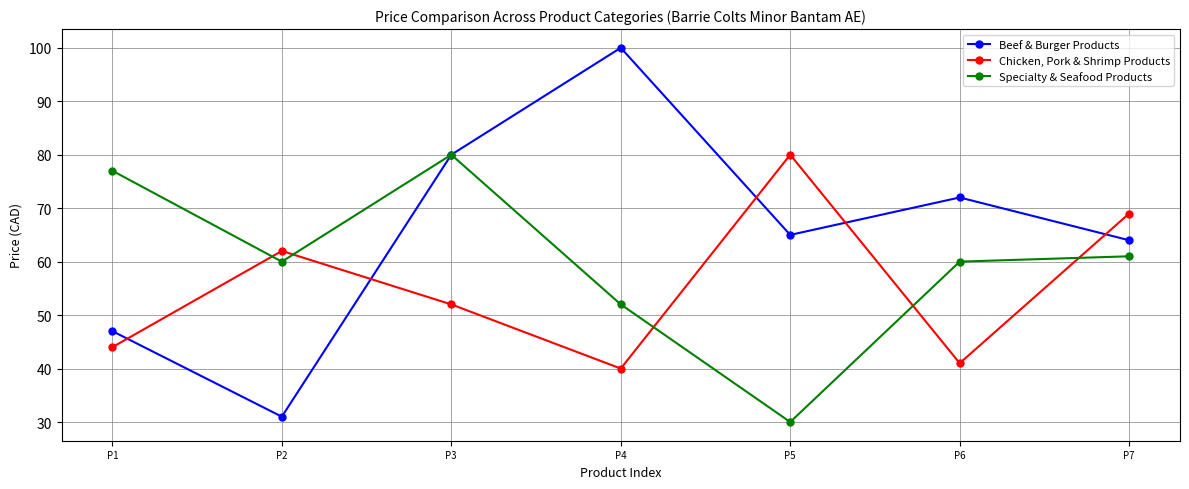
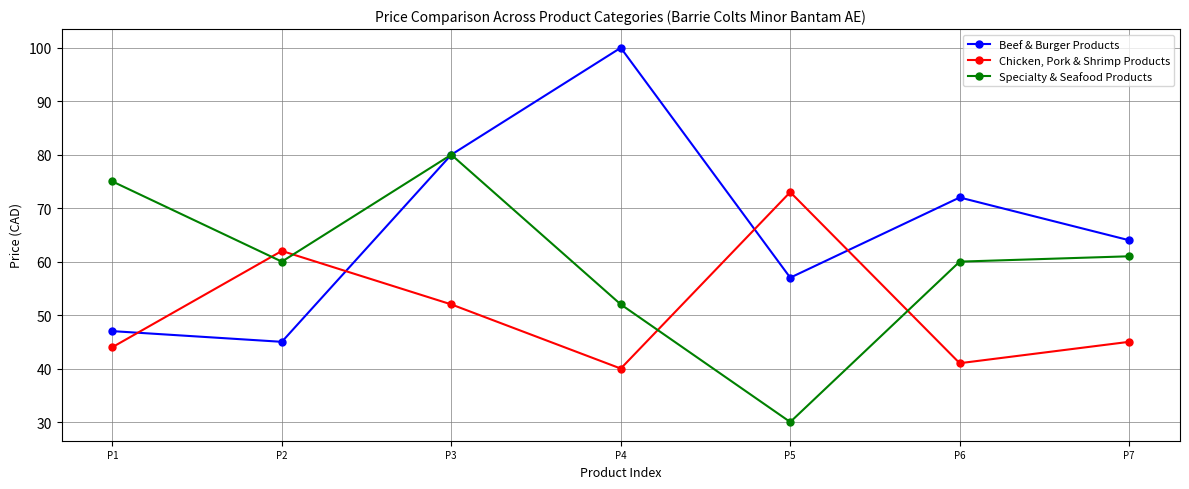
Specialty & Seafood Products, P1: 77 -> 75
Beef & Burger Products, P2: 31 -> 45
Beef & Burger Products, P5: 65 -> 57
Chicken, Pork & Shrimp Products, P5: 80 -> 73
Chicken, Pork & Shrimp Products, P7: 69 -> 45
